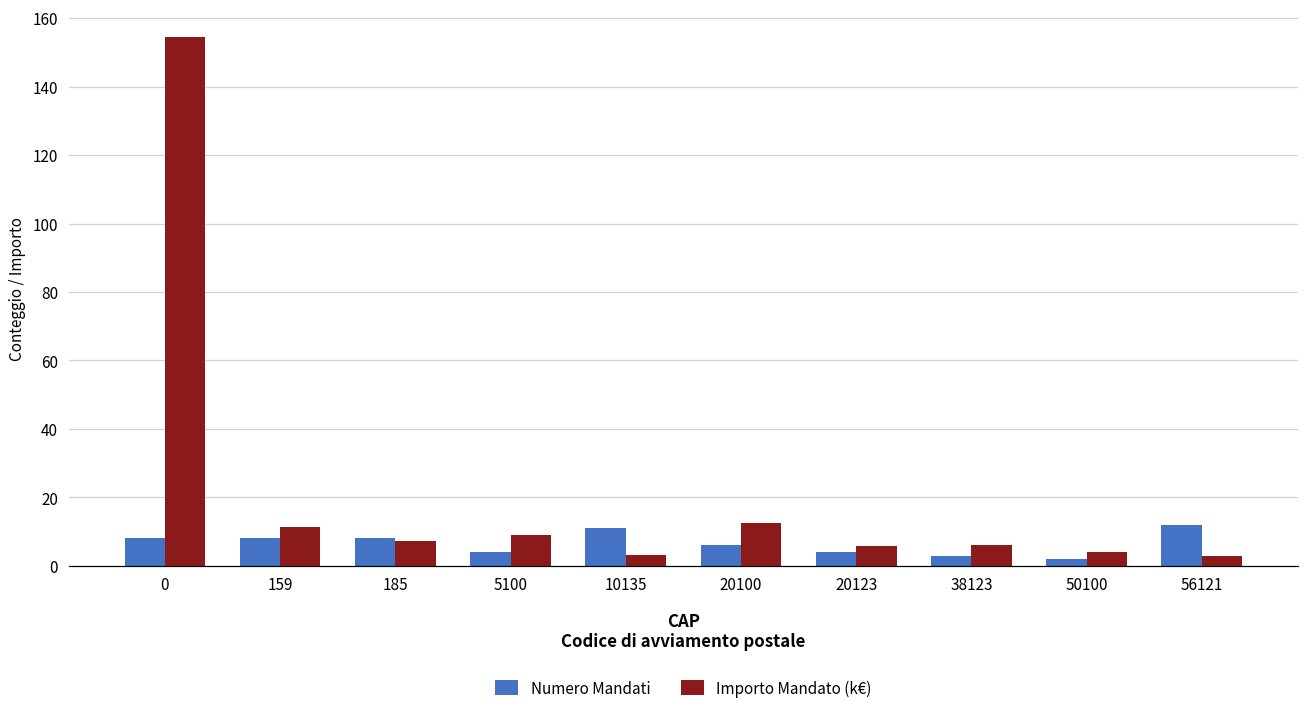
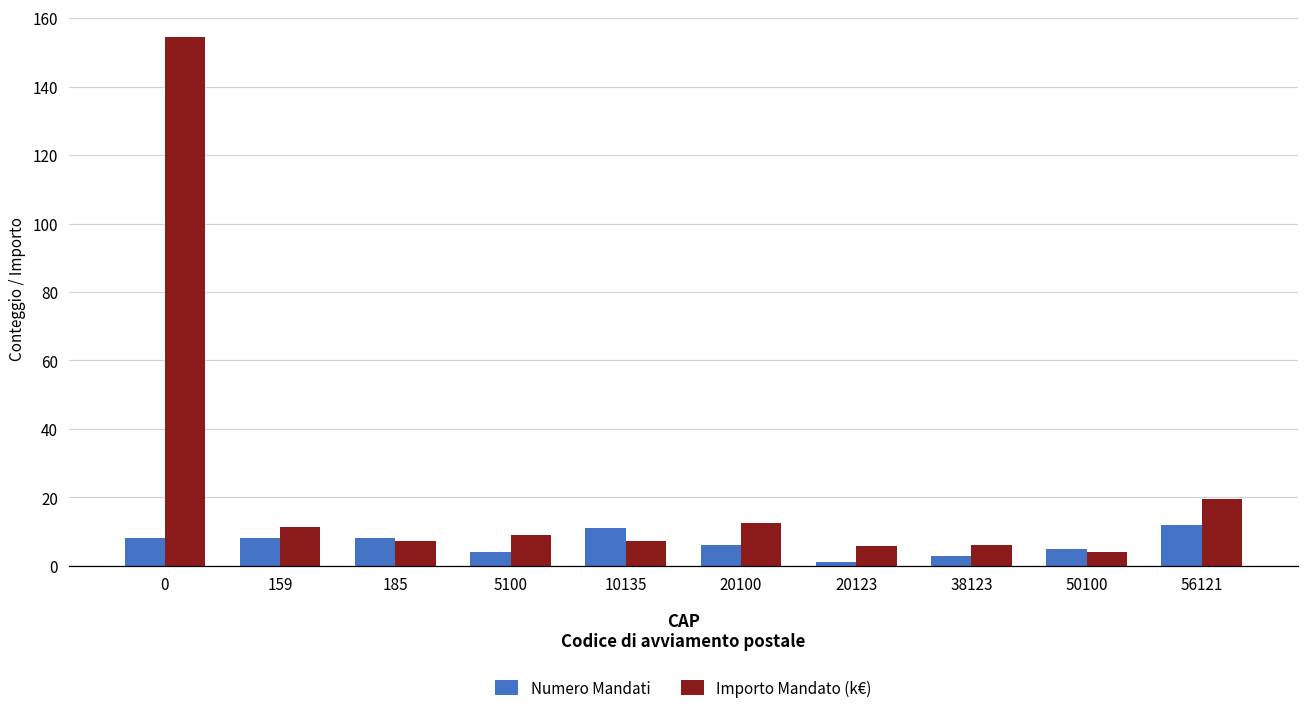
Importo Mandato (k€), 10135: 3 -> 7
Numero Mandati, 20123: 4 -> 1
Numero Mandati, 50100: 2 -> 5
Importo Mandato (k€), 56121: 3 -> 20
